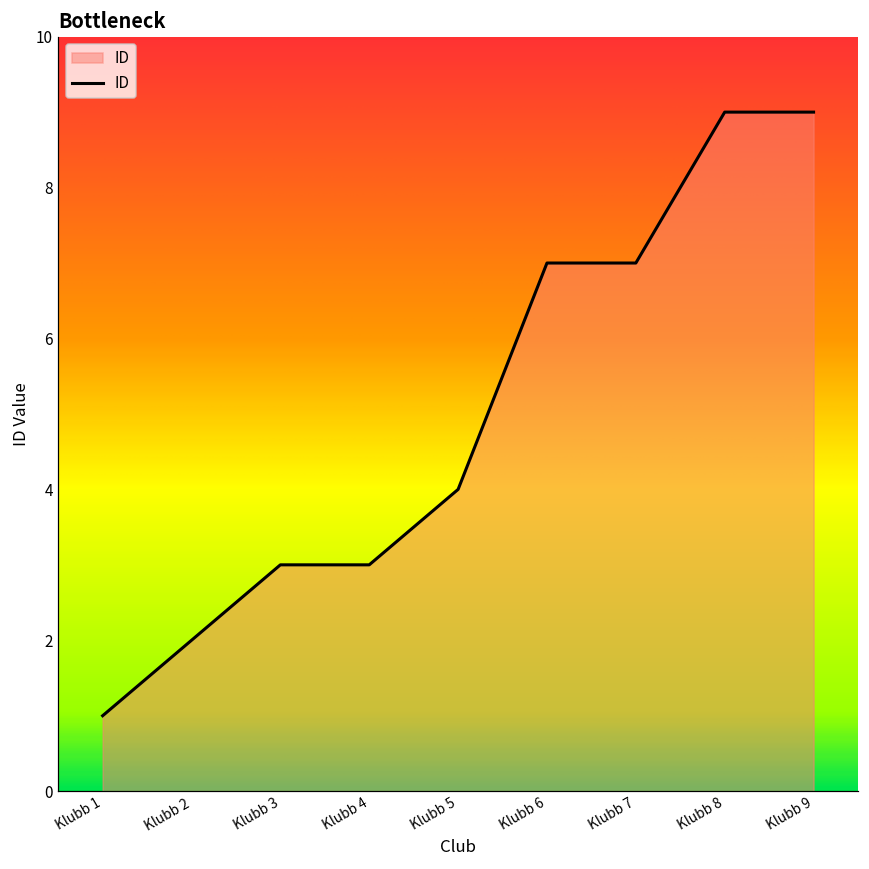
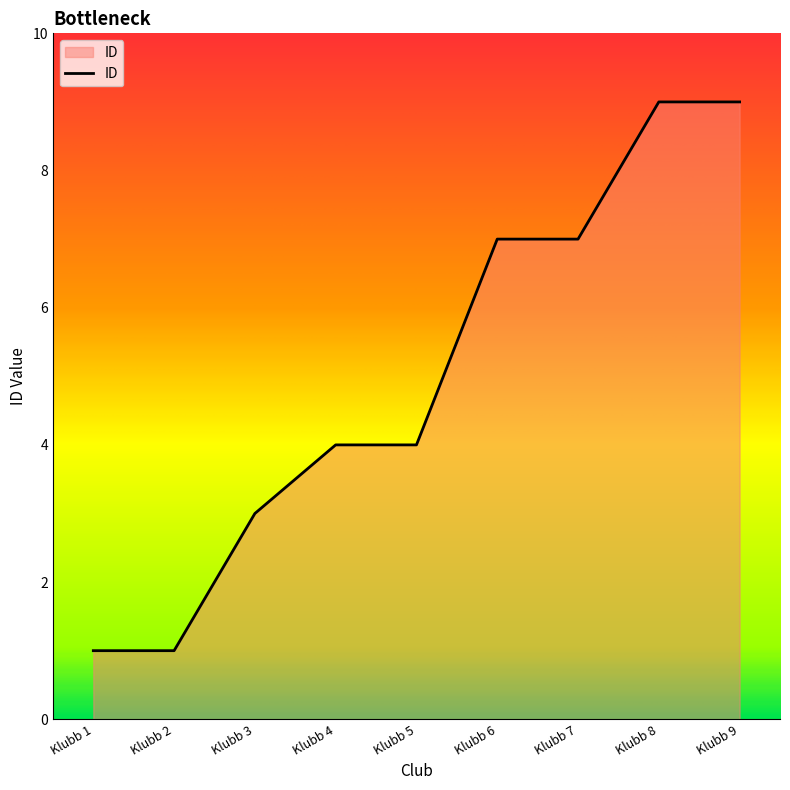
Klubb 2: 2 -> 1
Klubb 4: 3 -> 4
